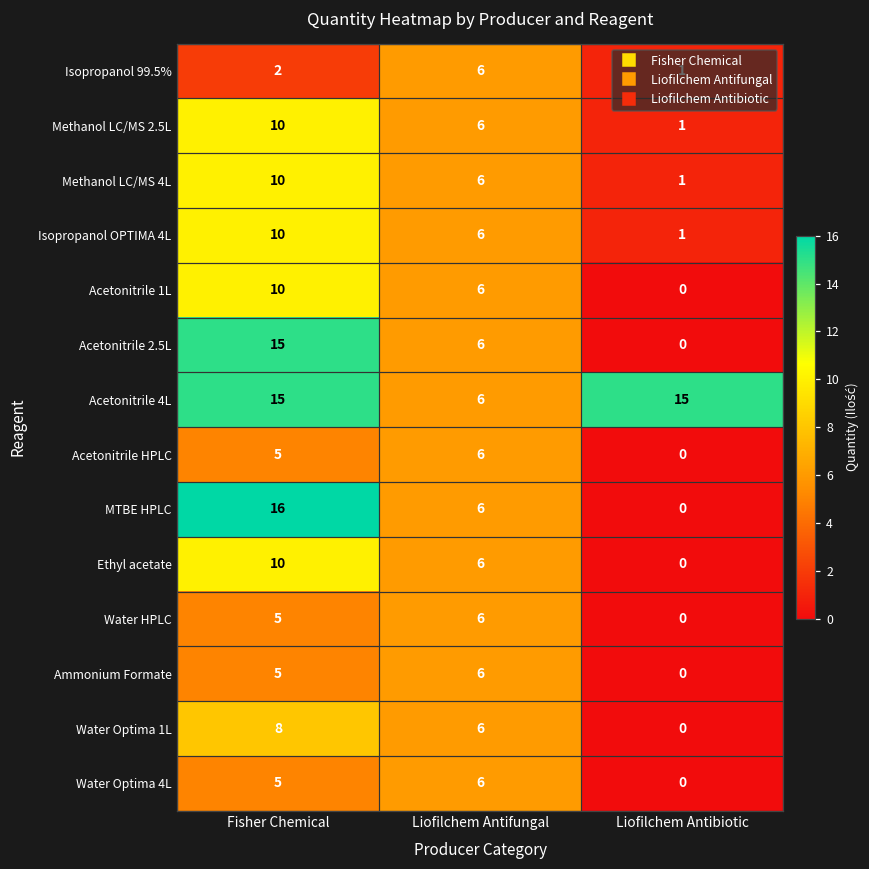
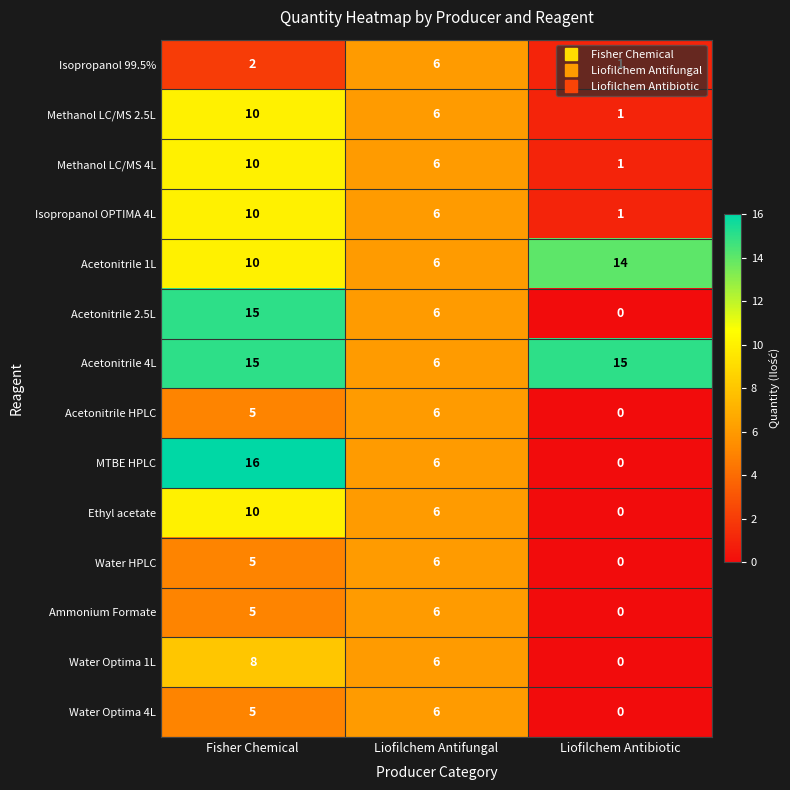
Acetonitrile 1L, Liofilchem Antibiotic: 0 -> 14
